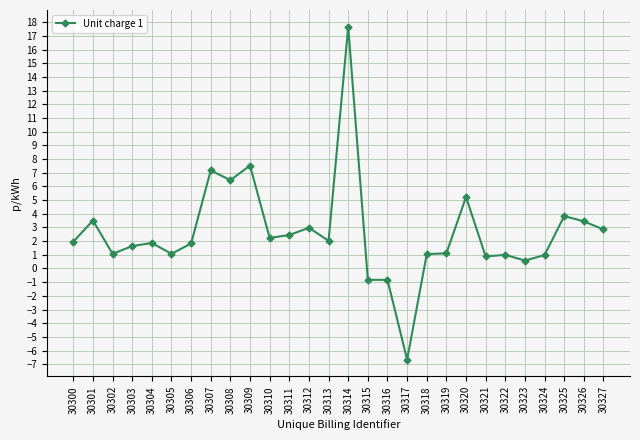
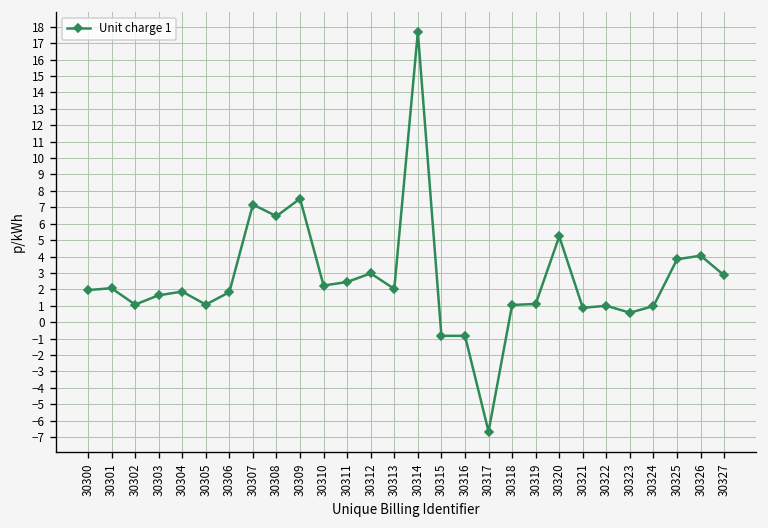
30301: 3.5 -> 2.1
30326: 3.4 -> 4.1
